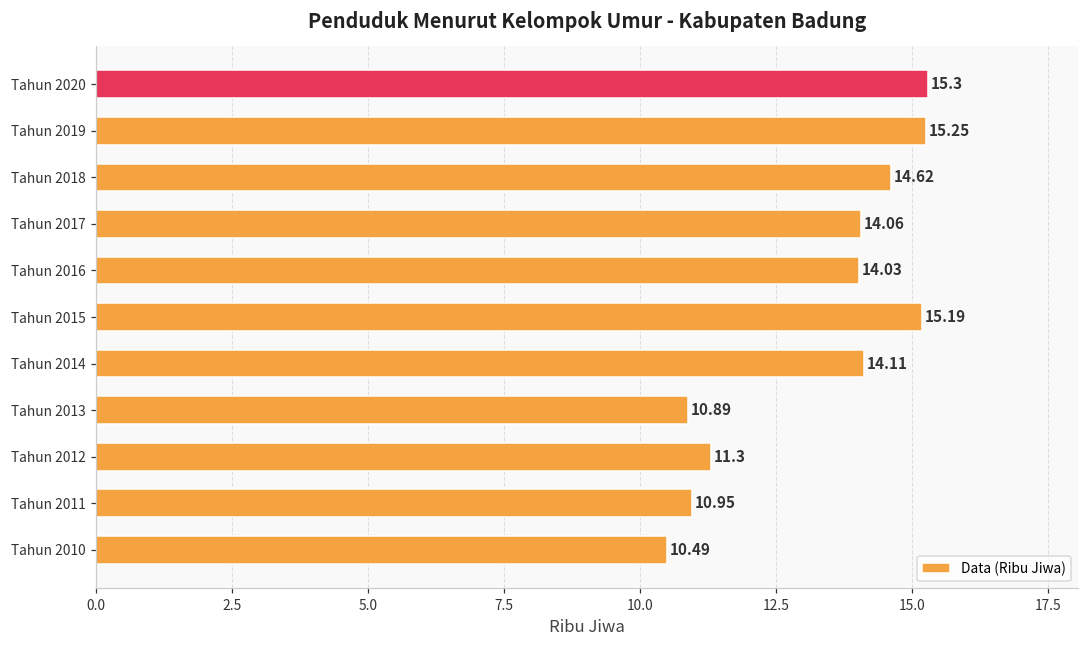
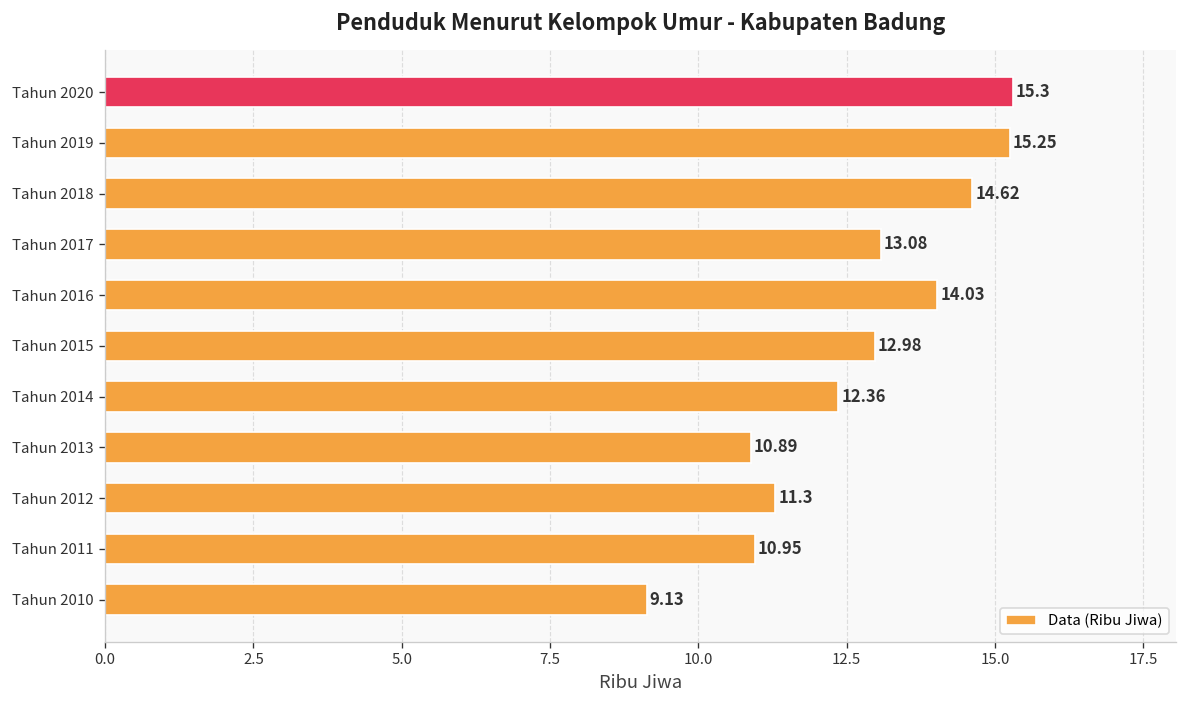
Tahun 2017: 14.06 -> 13.08
Tahun 2015: 15.19 -> 12.98
Tahun 2014: 14.11 -> 12.36
Tahun 2010: 10.49 -> 9.13
